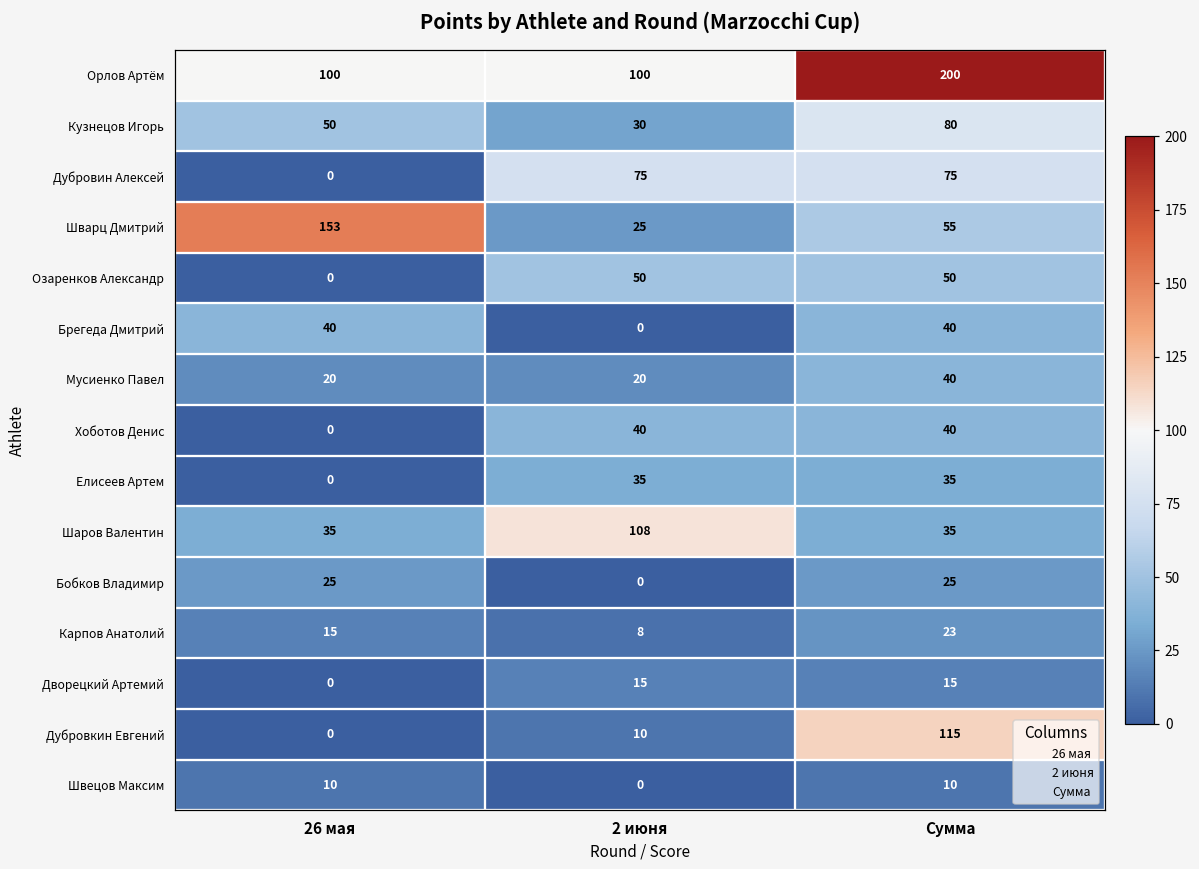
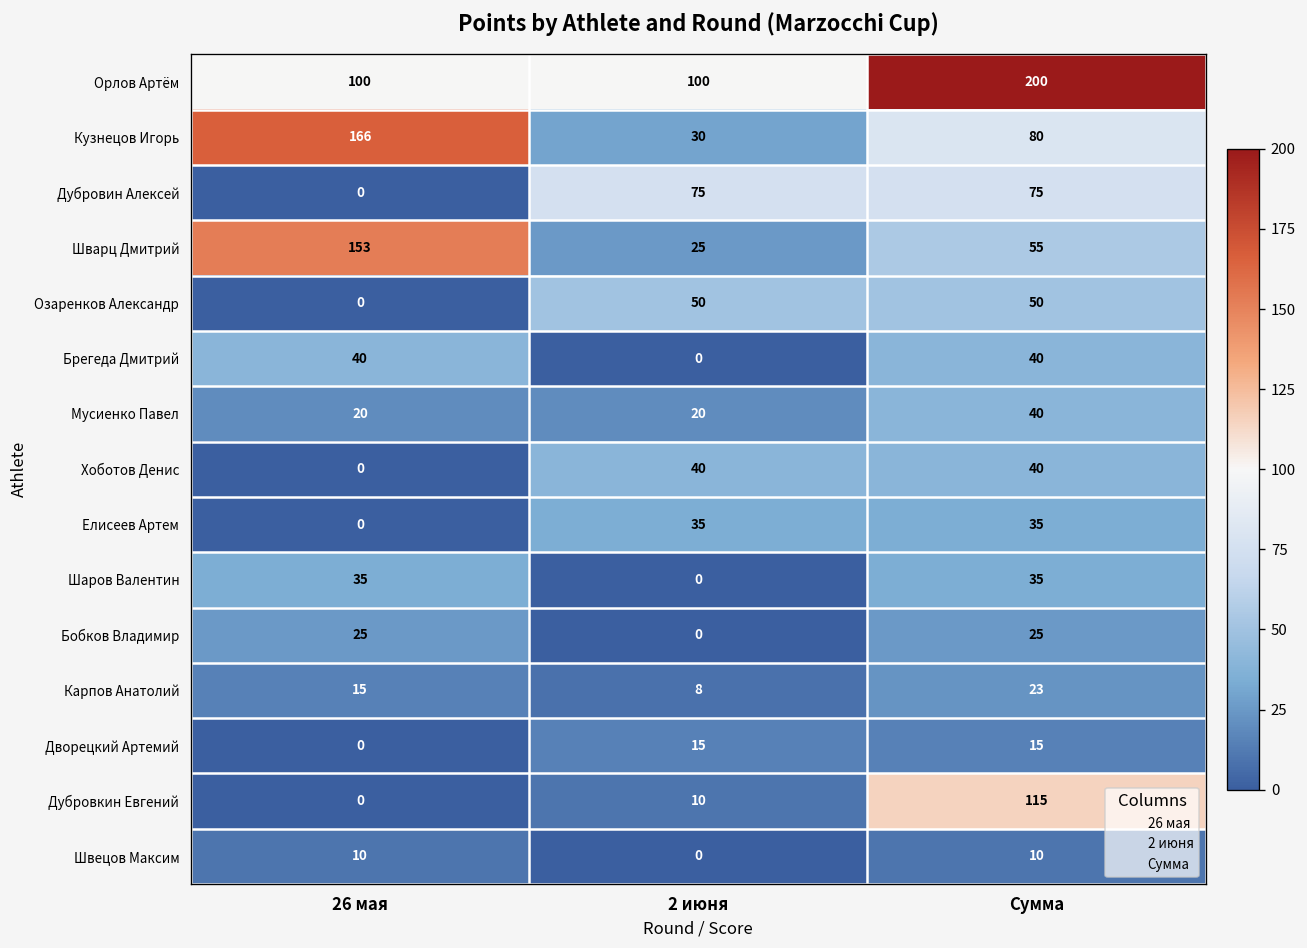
Кузнецов Игорь, 26 мая: 50 -> 166
Шаров Валентин, 2 июня: 108 -> 0
